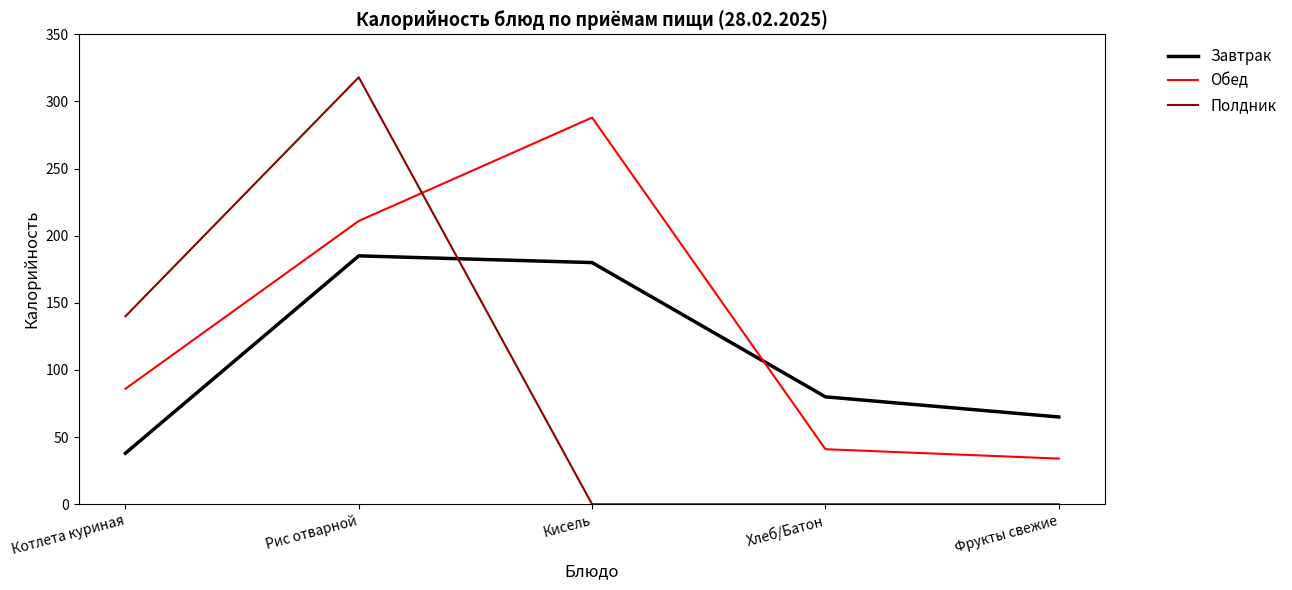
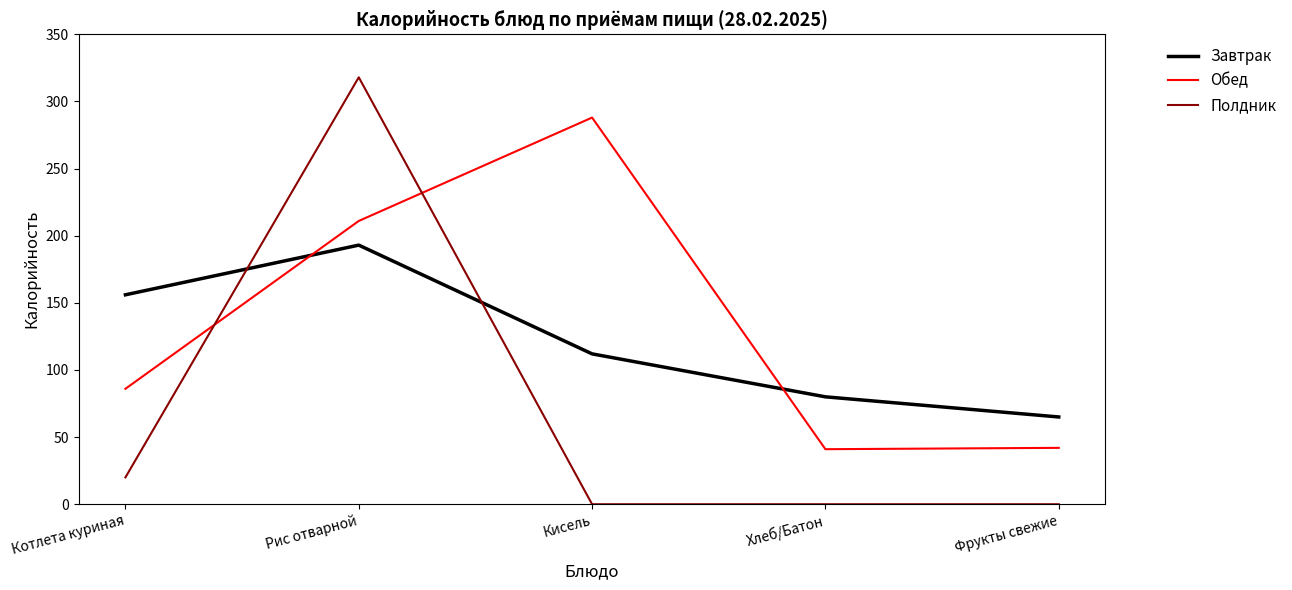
Завтрак, Котлета куриная: 38 -> 156
Полдник, Котлета куриная: 140 -> 20
Завтрак, Рис отварной: 185 -> 193
Завтрак, Кисель: 180 -> 112
Обед, Фрукты свежие: 34 -> 42
